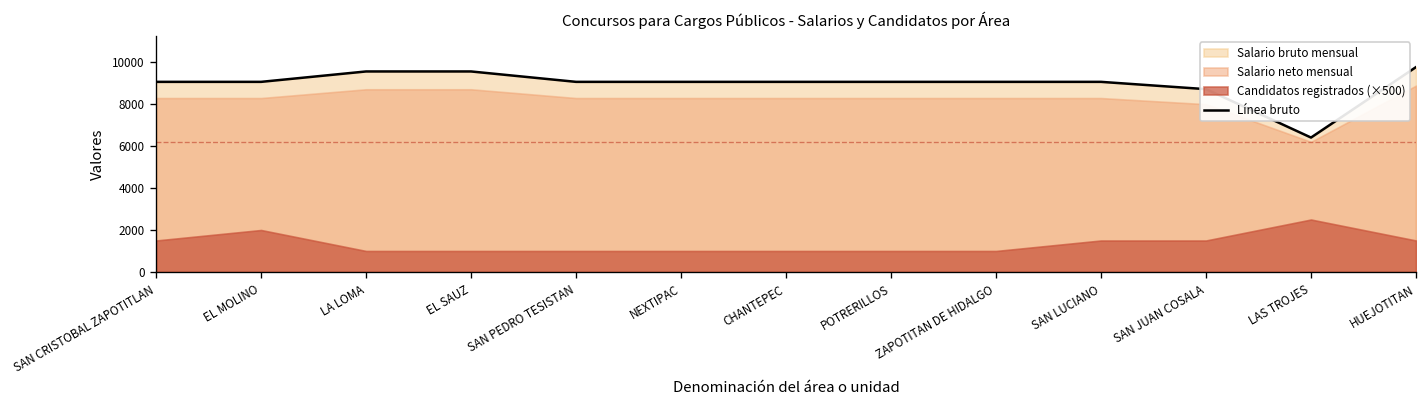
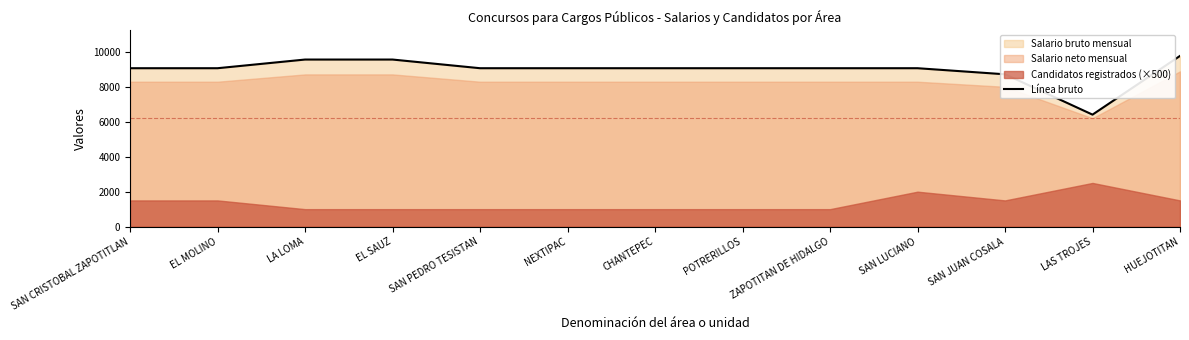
Candidatos registrados (×500), EL MOLINO: 2000 -> 1500
Candidatos registrados (×500), SAN LUCIANO: 1500 -> 2000
